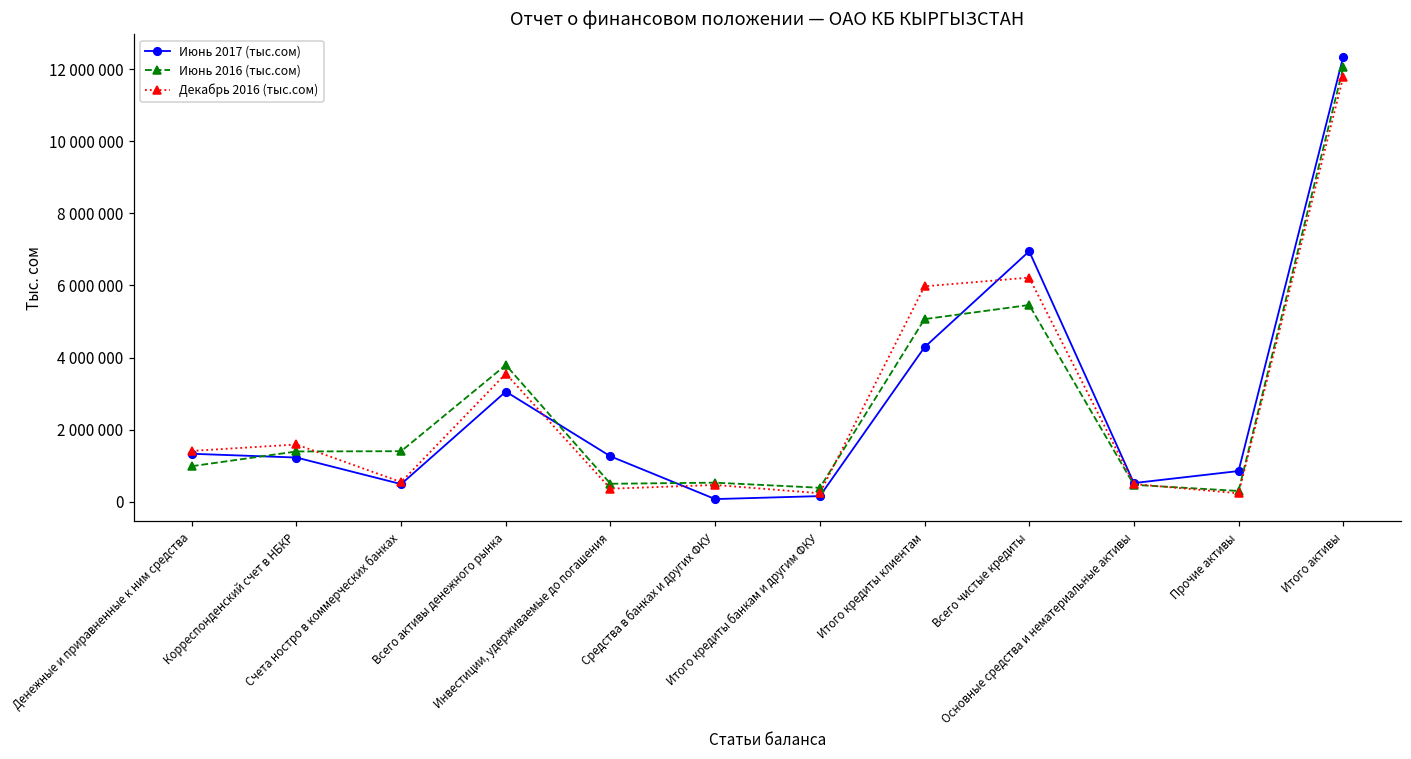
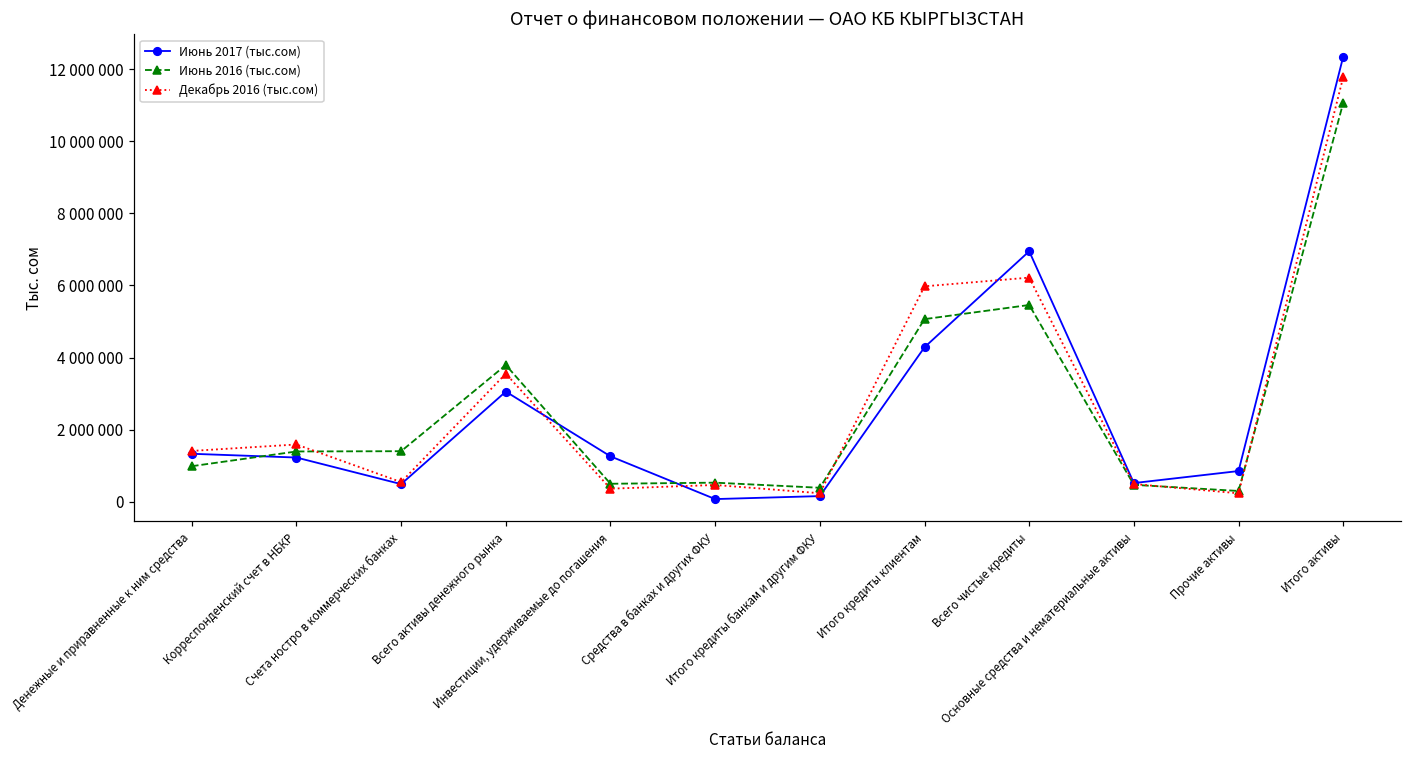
Июнь 2016 (тыс.сом), Итого активы: 12000000 -> 11100000
